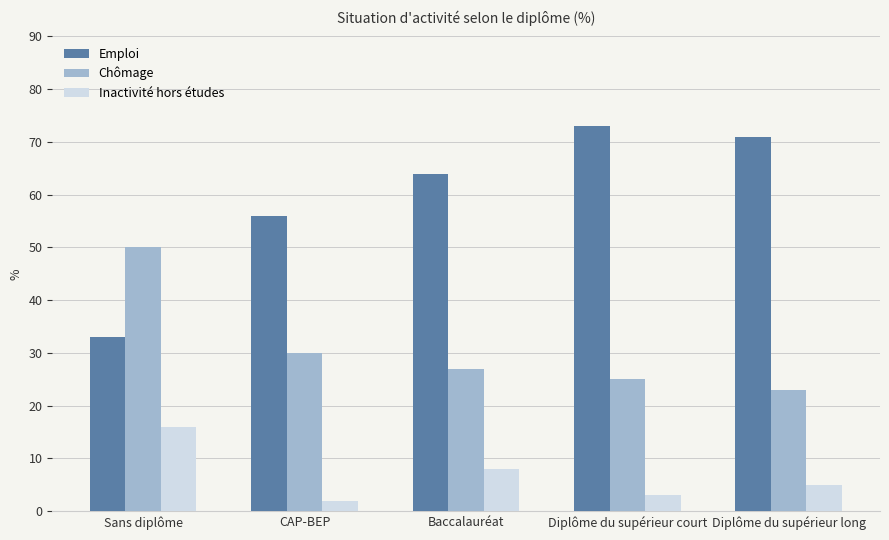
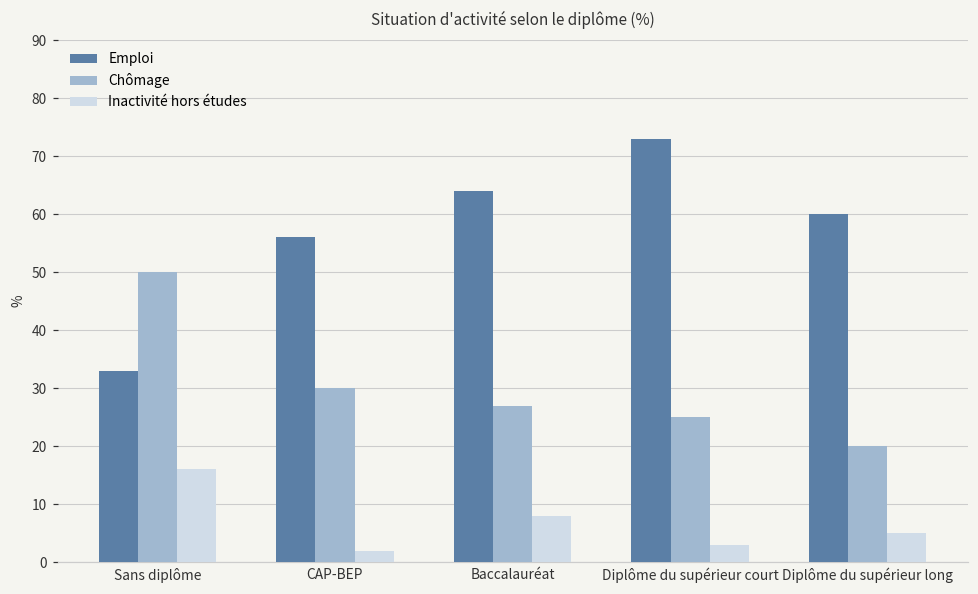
Emploi, Diplôme du supérieur long: 71 -> 60
Chômage, Diplôme du supérieur long: 23 -> 20
